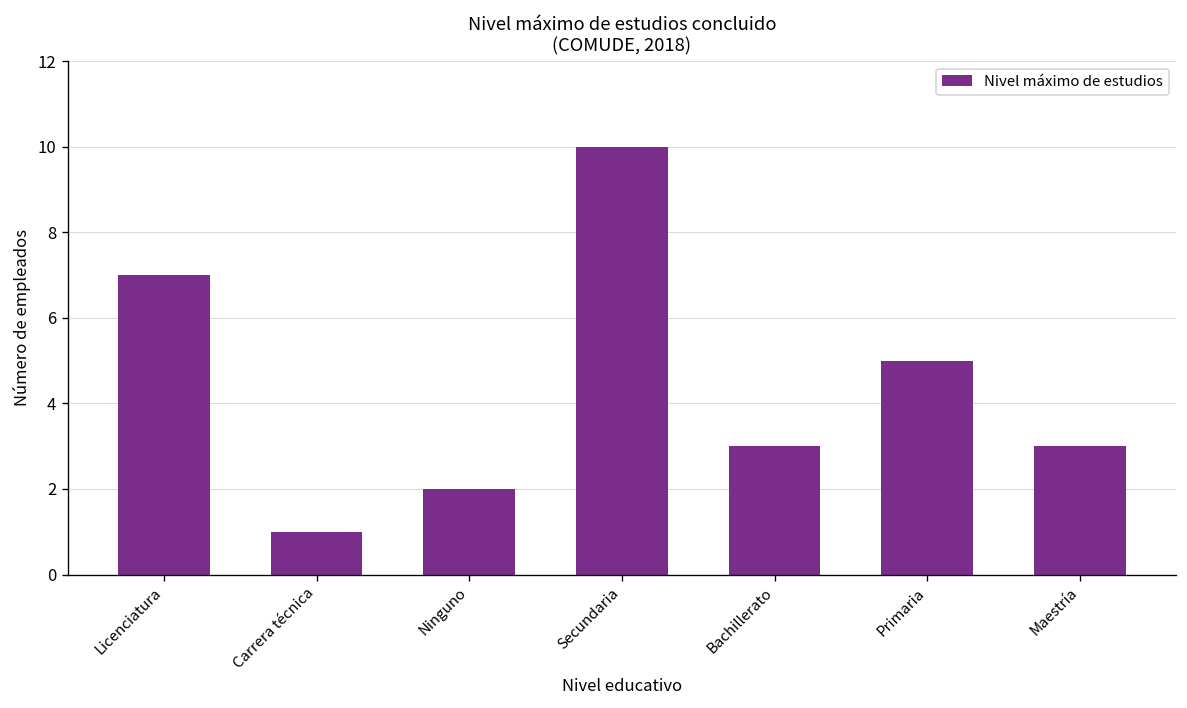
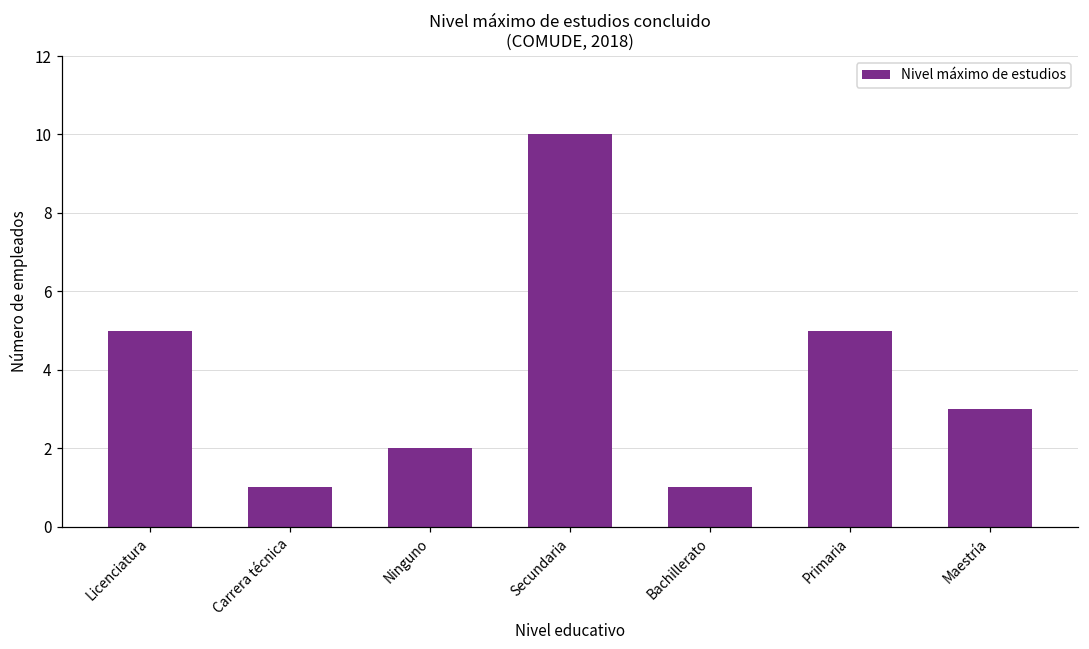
Licenciatura: 7 -> 5
Bachillerato: 3 -> 1
